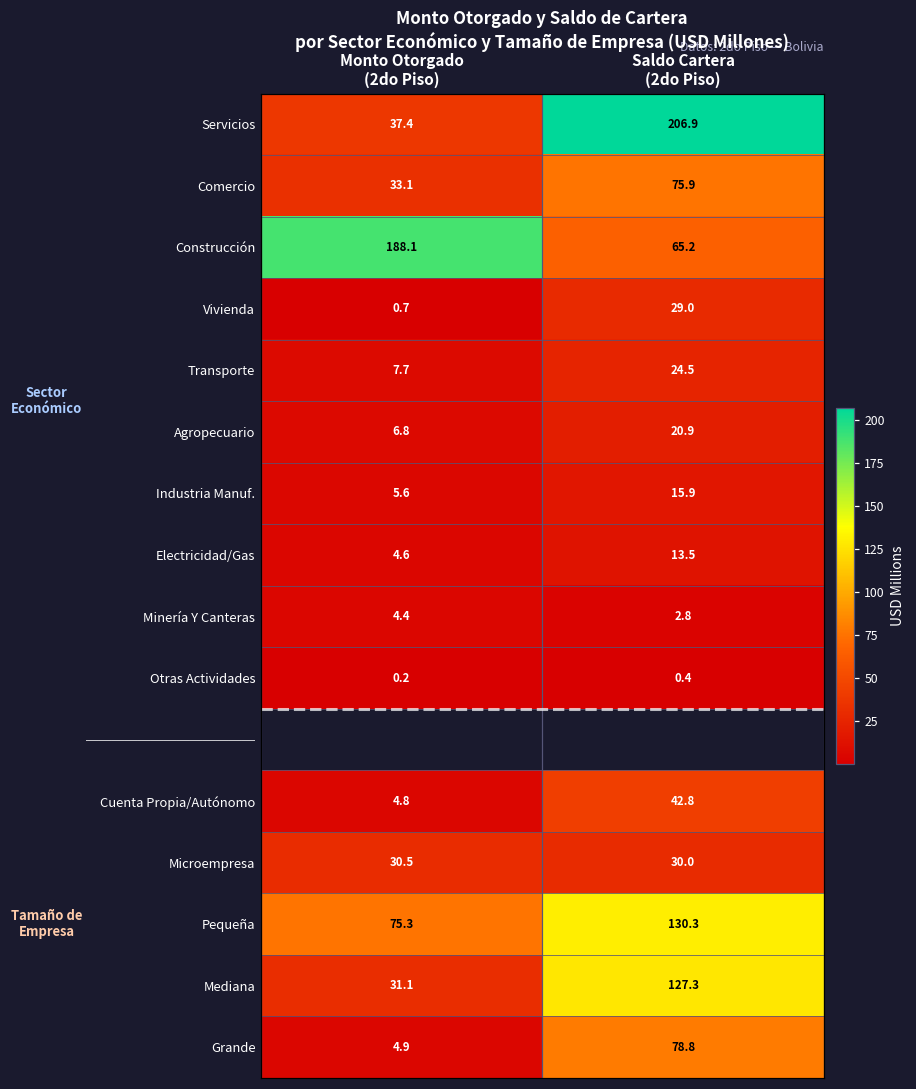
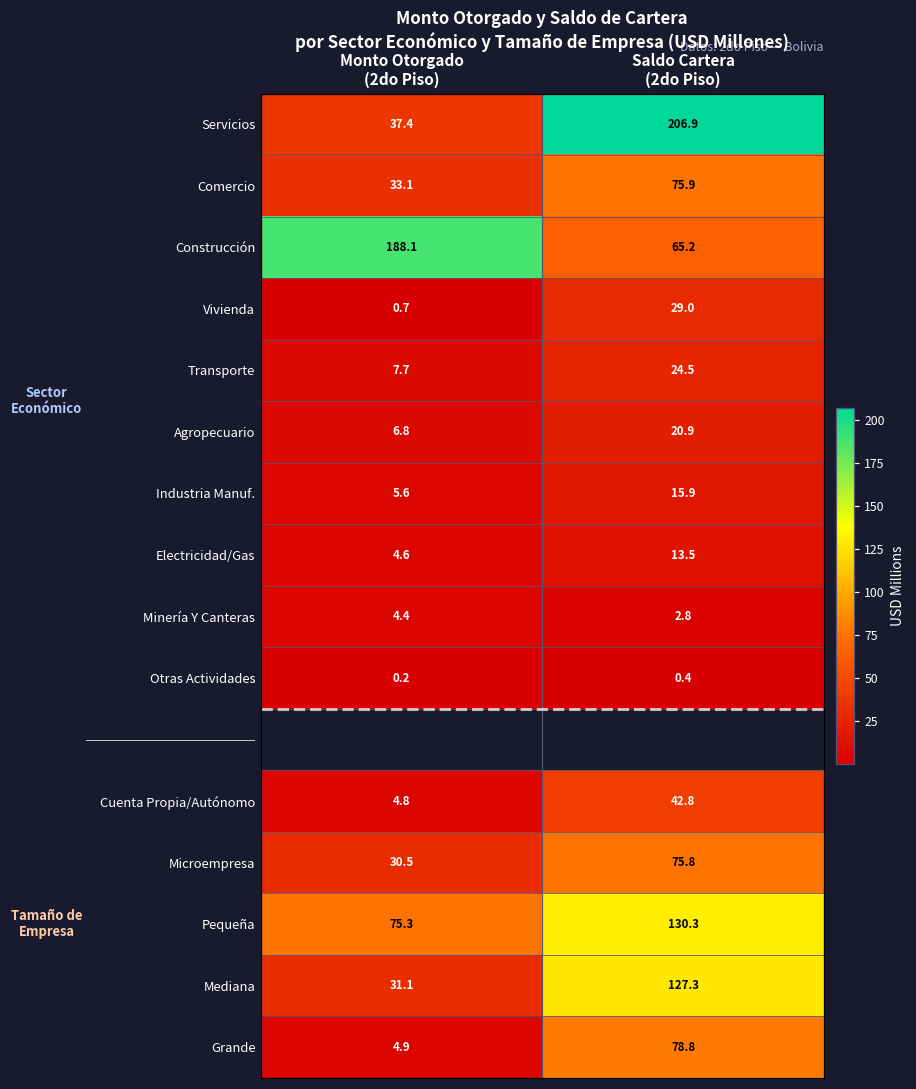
Microempresa, Saldo Cartera (2do Piso): 30.0 -> 75.8
